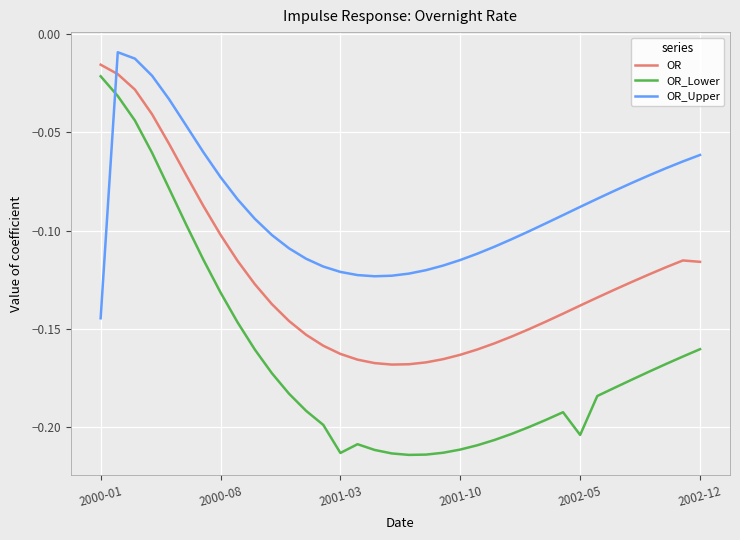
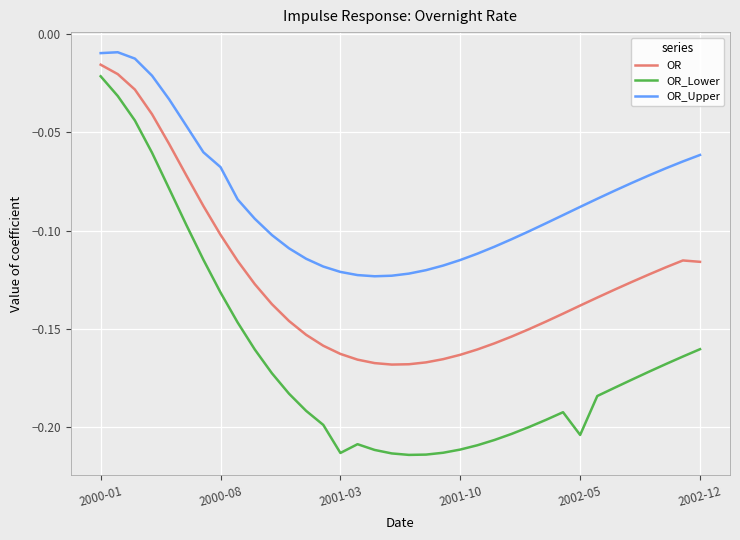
OR_Upper, 2000-01: -0.145 -> -0.010
OR_Upper, 2000-08: -0.073 -> -0.068
